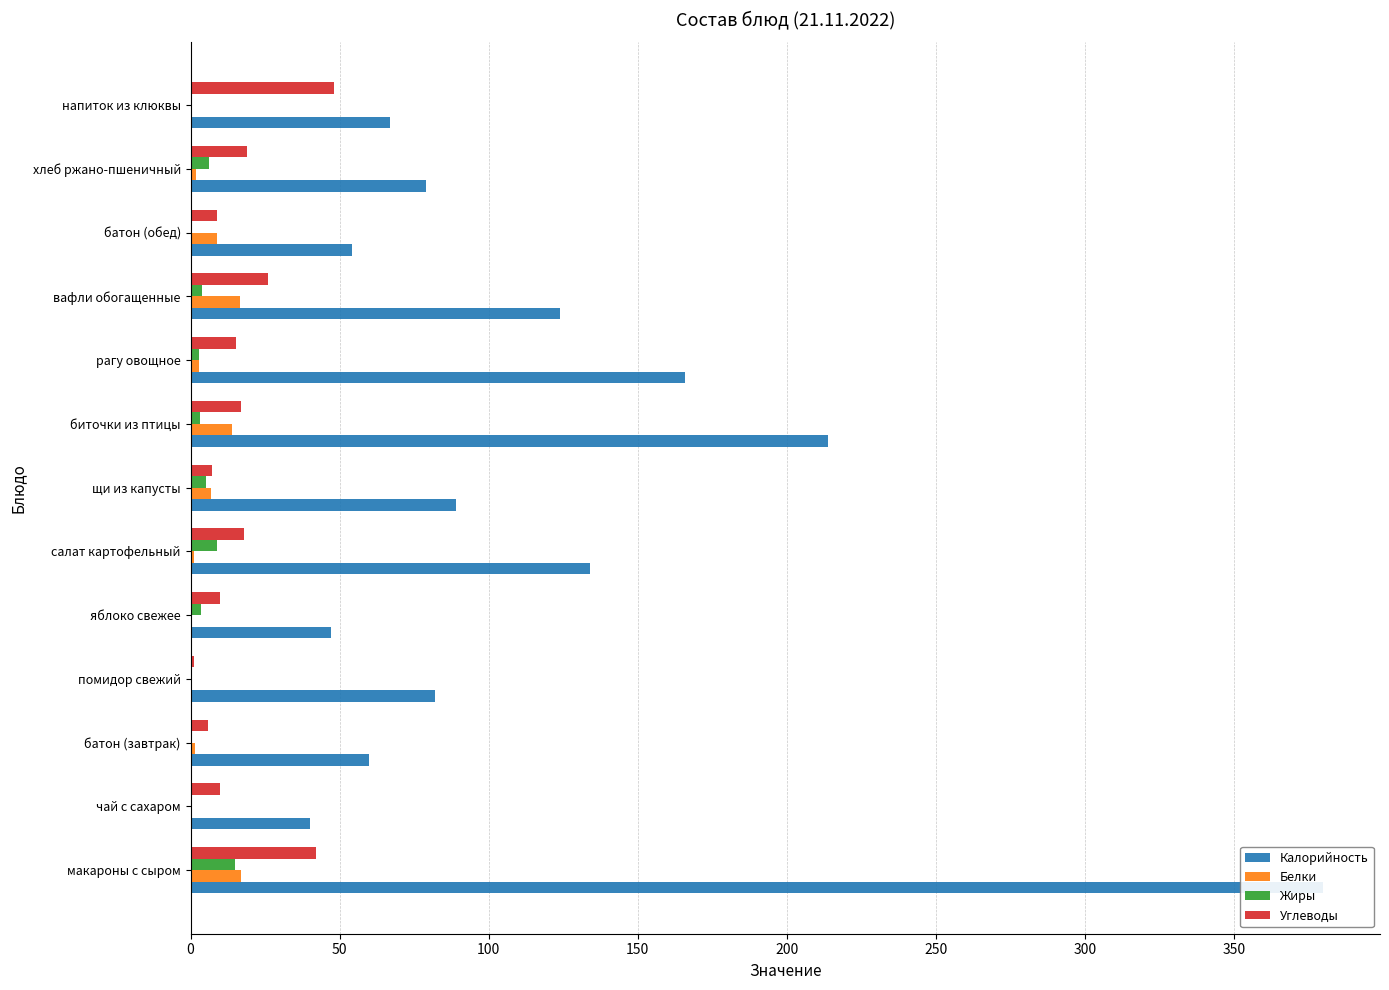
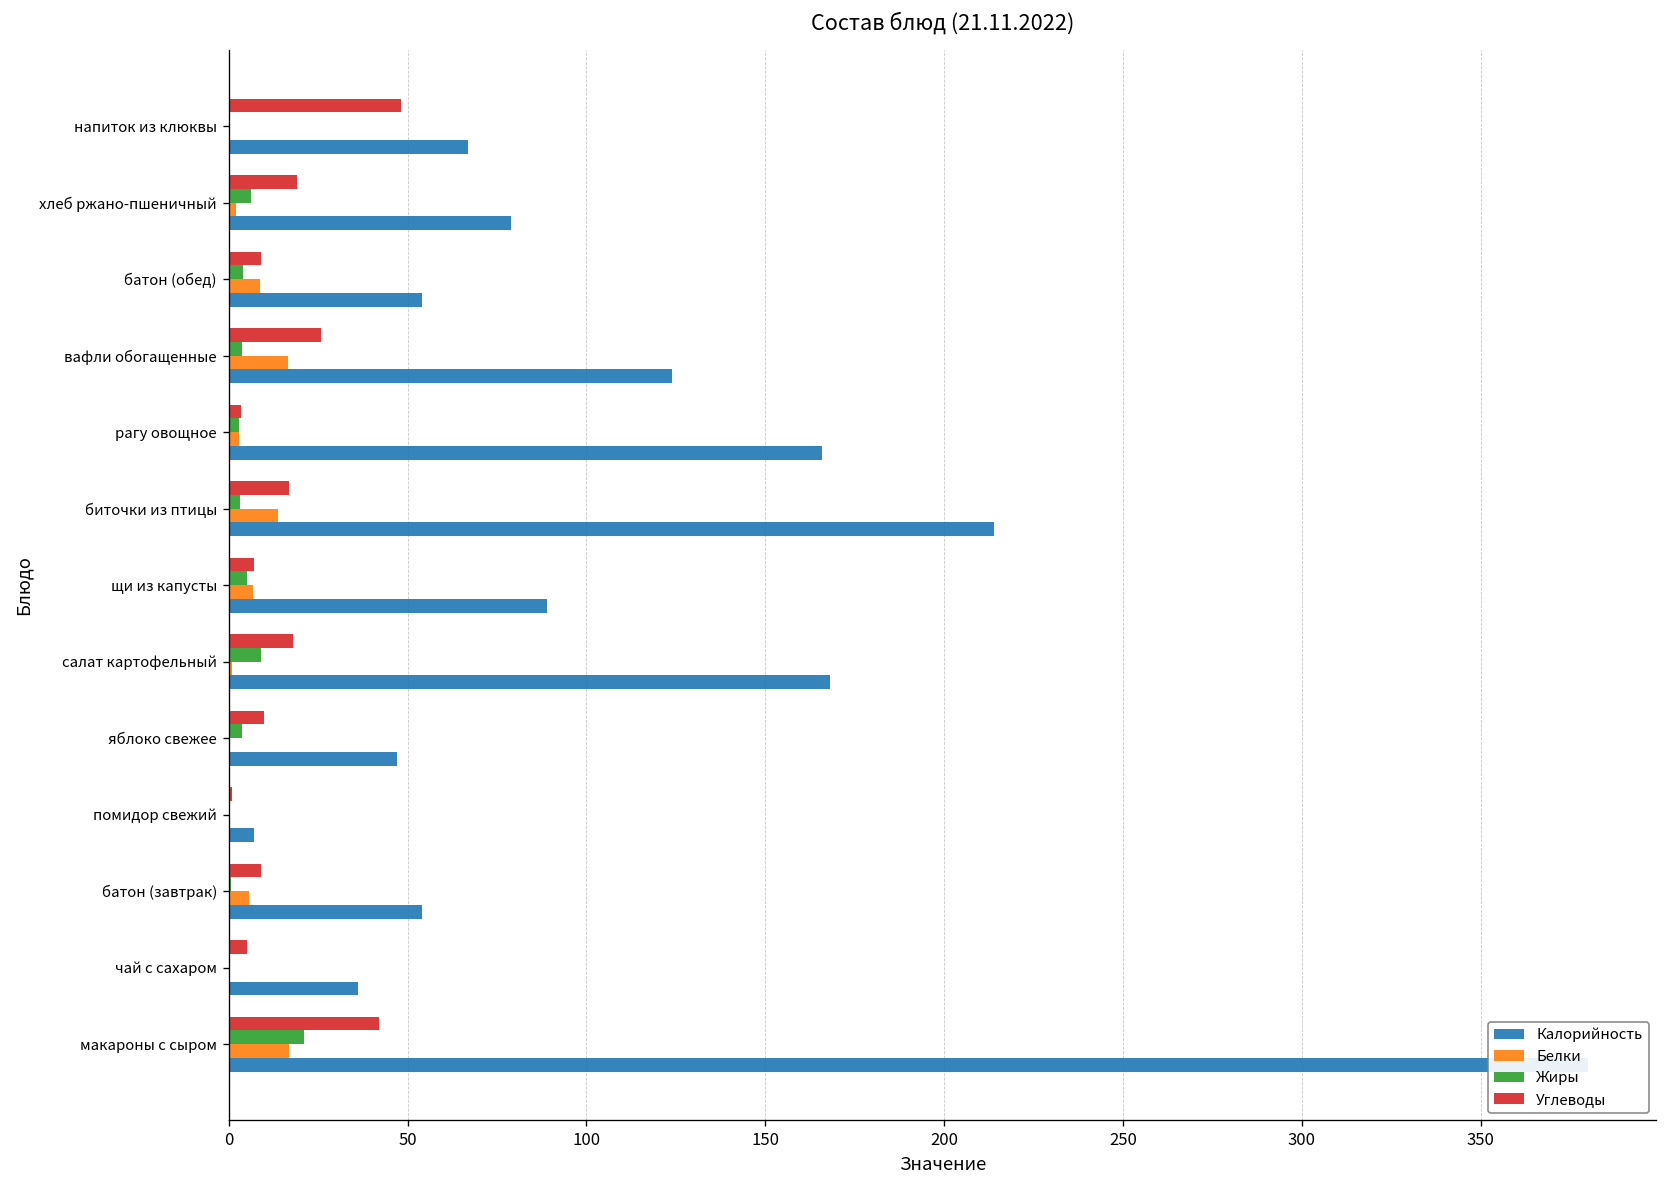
Жиры, батон (обед): 1 -> 4
Углеводы, рагу овощное: 15 -> 4
Калорийность, салат картофельный: 134 -> 168
Калорийность, помидор свежий: 82 -> 7
Углеводы, батон (завтрак): 6 -> 9
Белки, батон (завтрак): 2 -> 6
Калорийность, батон (завтрак): 60 -> 54
Углеводы, чай с сахаром: 10 -> 5
Калорийность, чай с сахаром: 40 -> 36
Жиры, макароны с сыром: 15 -> 21
